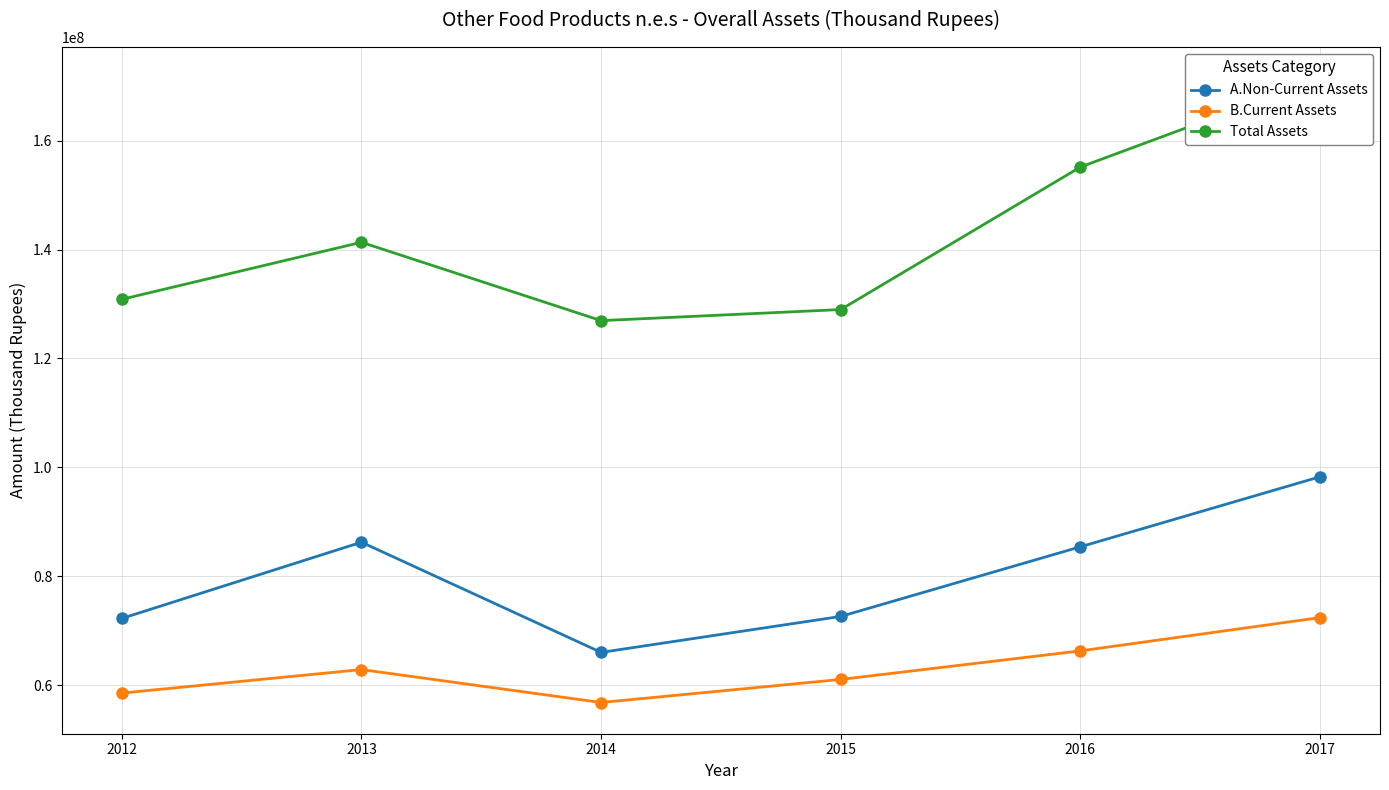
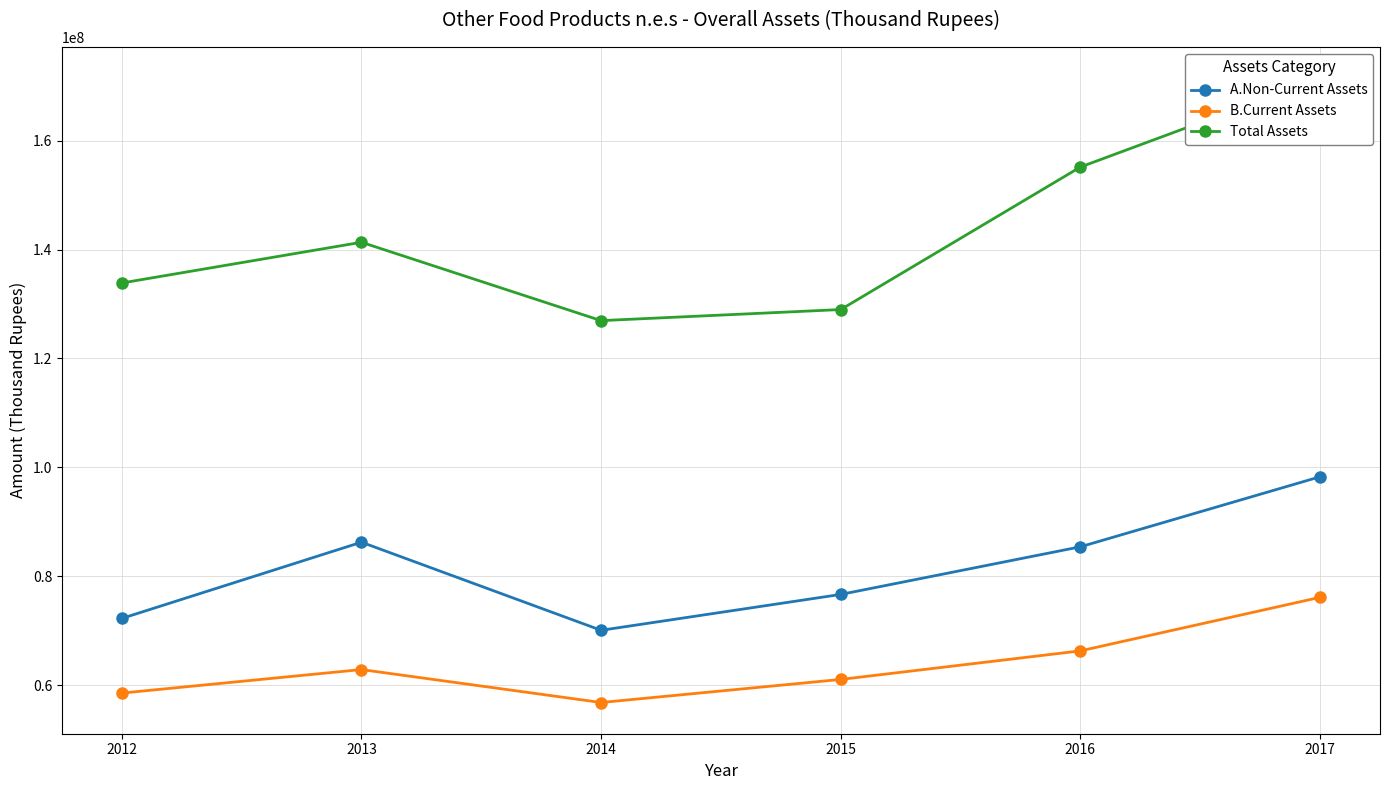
Total Assets, 2012: 131000000 -> 134000000
A.Non-Current Assets, 2014: 66000000 -> 70000000
A.Non-Current Assets, 2015: 73000000 -> 77000000
B.Current Assets, 2017: 72000000 -> 76000000
